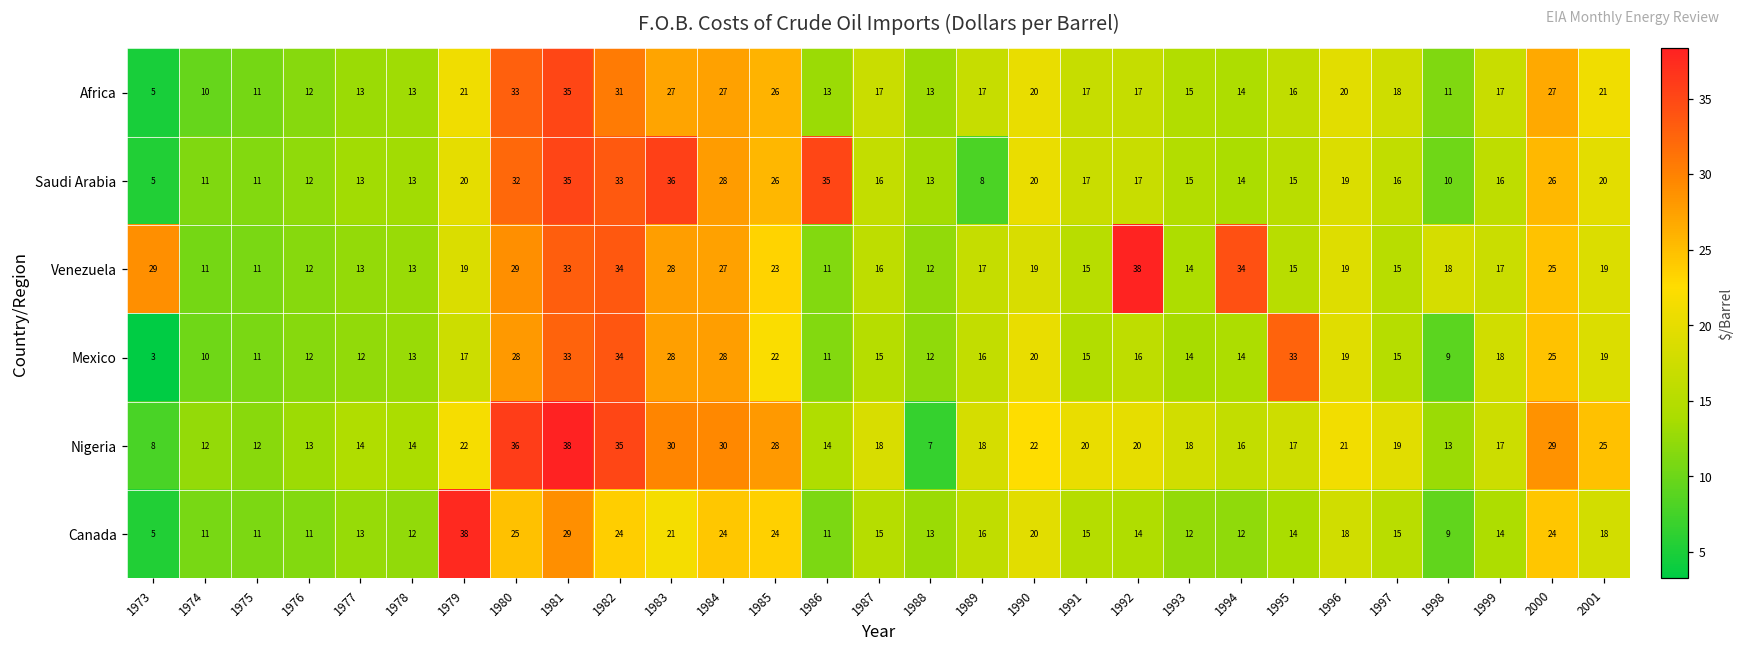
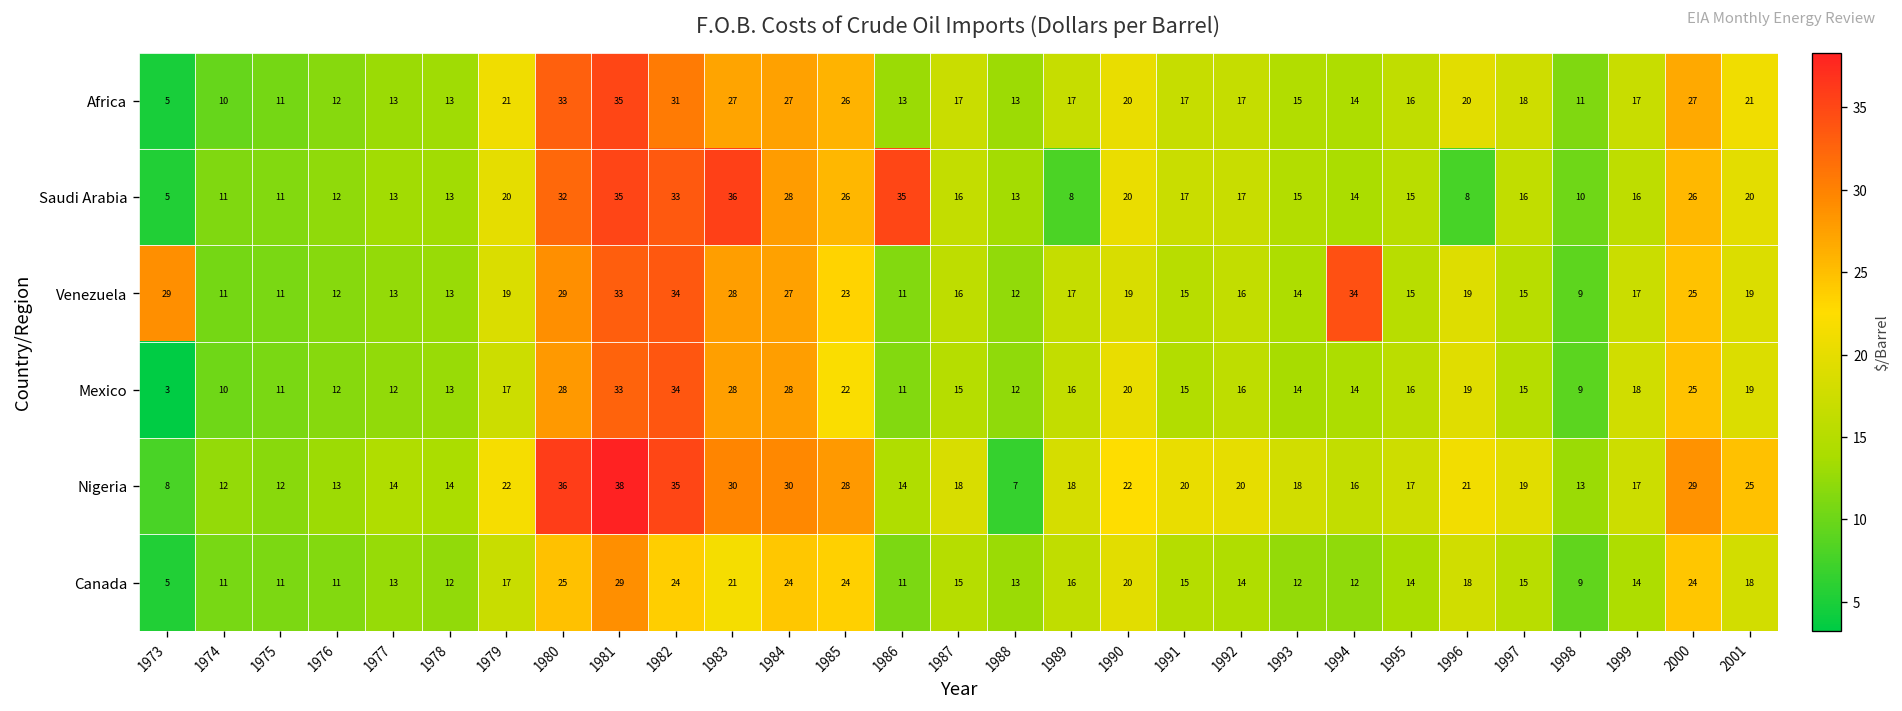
Saudi Arabia, 1996: 19 -> 8
Venezuela, 1992: 38 -> 16
Venezuela, 1998: 18 -> 9
Mexico, 1995: 33 -> 16
Canada, 1979: 38 -> 17
